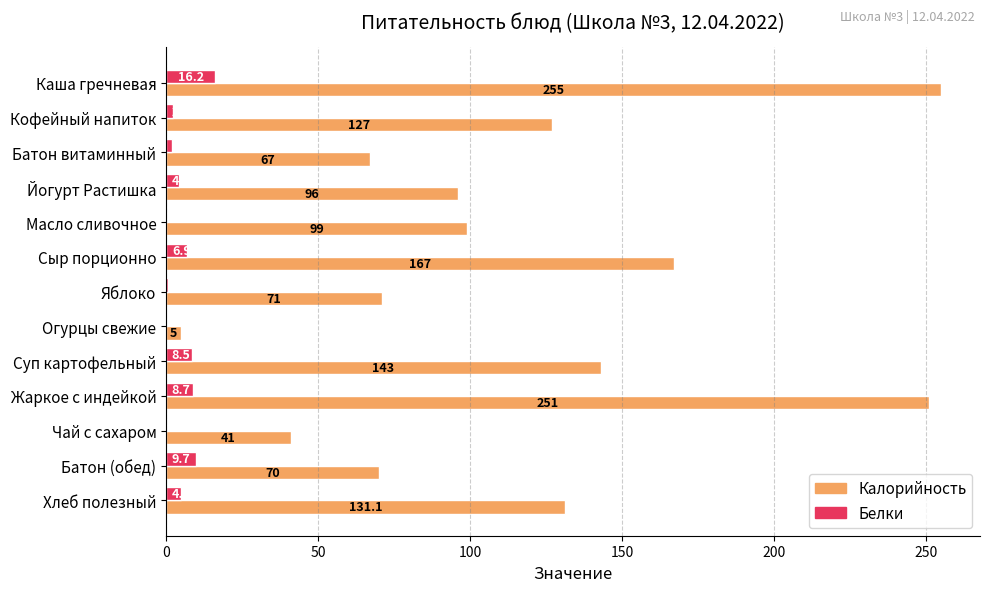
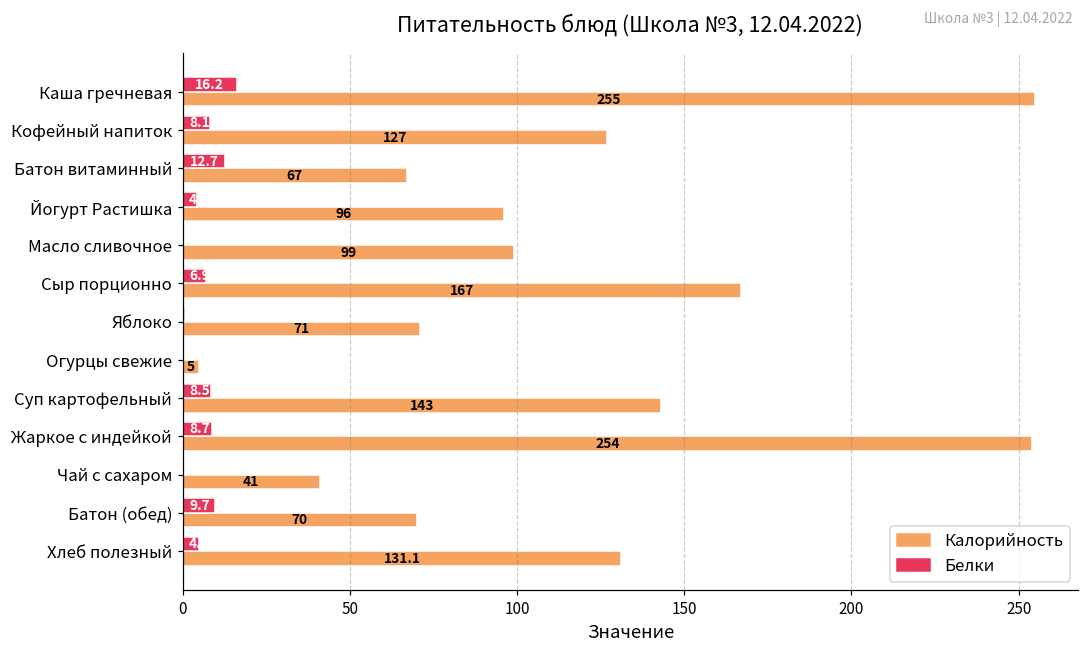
Белки, Кофейный напиток: 2 -> 8
Белки, Батон витаминный: 2 -> 13
Калорийность, Жаркое с индейкой: 251 -> 254
